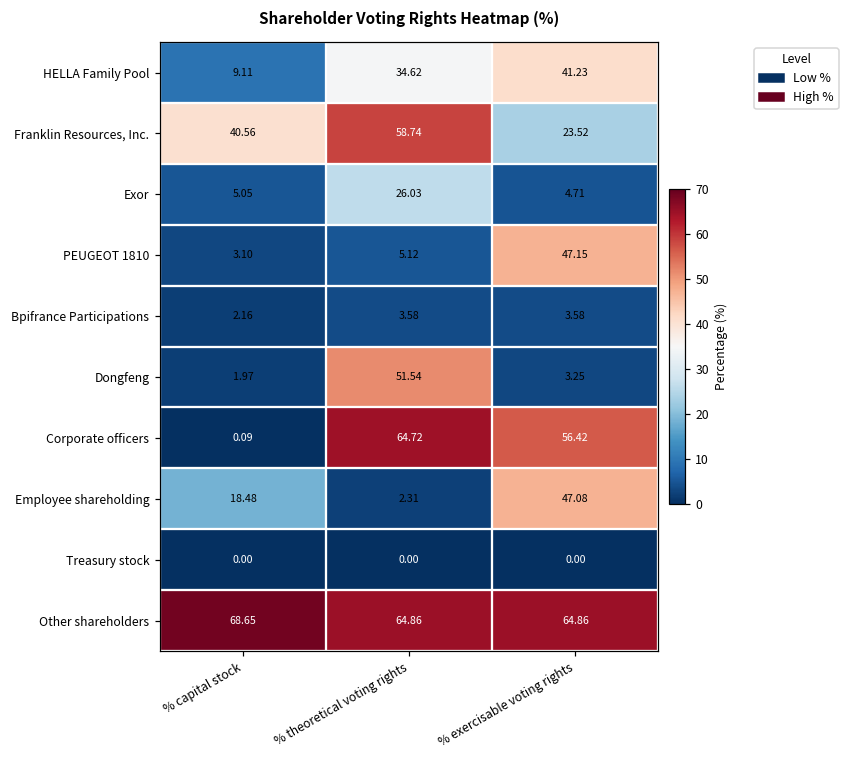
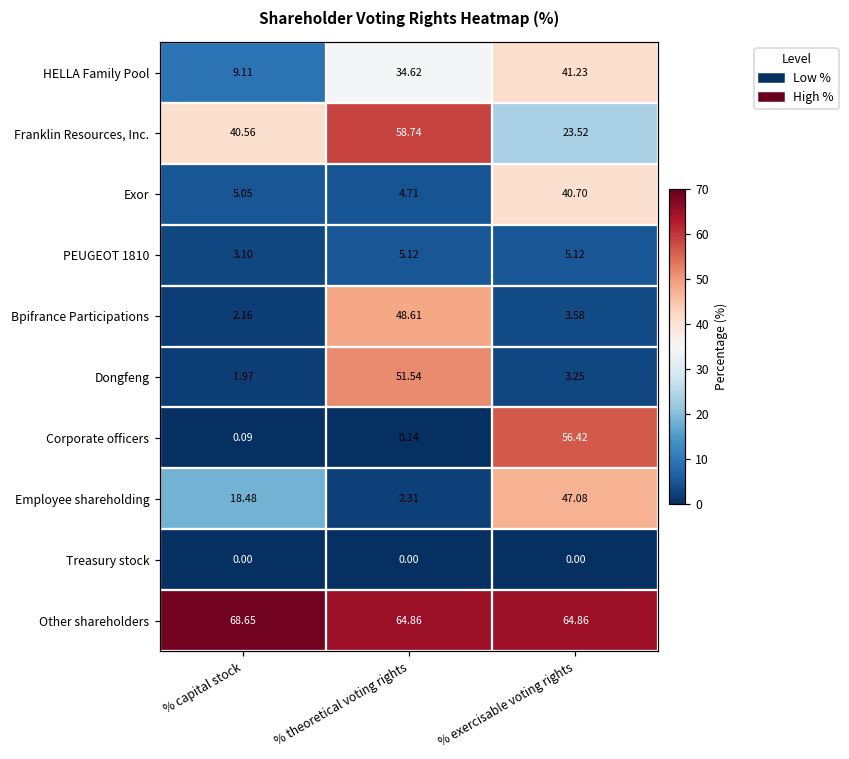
Exor, % theoretical voting rights: 26.03 -> 4.71
Exor, % exercisable voting rights: 4.71 -> 40.70
PEUGEOT 1810, % exercisable voting rights: 47.15 -> 5.12
Bpifrance Participations, % theoretical voting rights: 3.58 -> 48.61
Corporate officers, % theoretical voting rights: 64.72 -> 0.14
